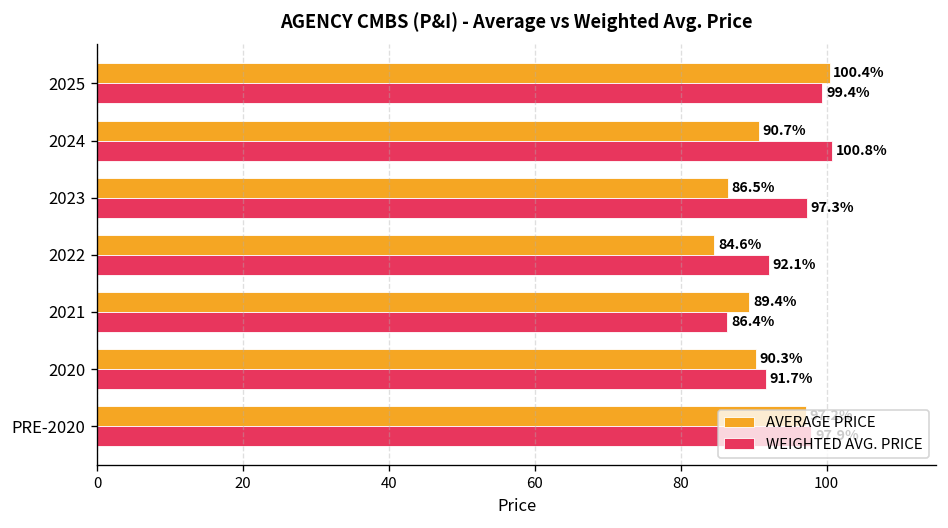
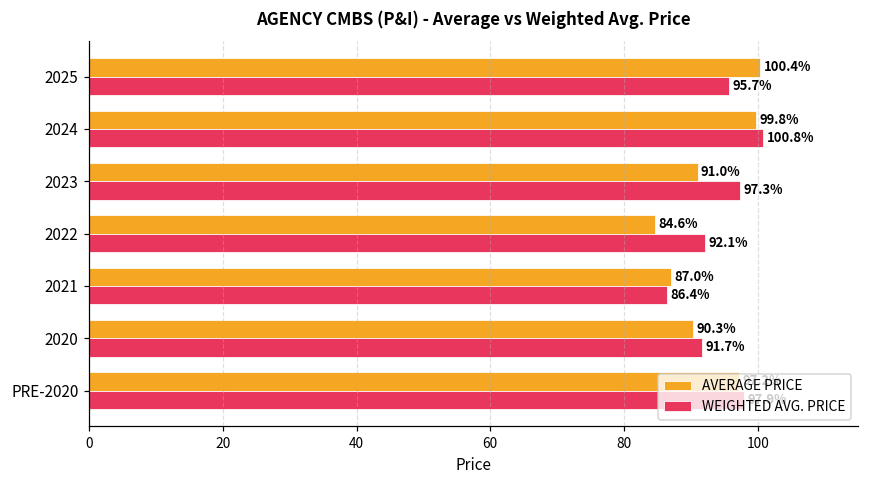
WEIGHTED AVG. PRICE, 2025: 99.4% -> 95.7%
AVERAGE PRICE, 2024: 90.7% -> 99.8%
AVERAGE PRICE, 2023: 86.5% -> 91.0%
AVERAGE PRICE, 2021: 89.4% -> 87.0%
